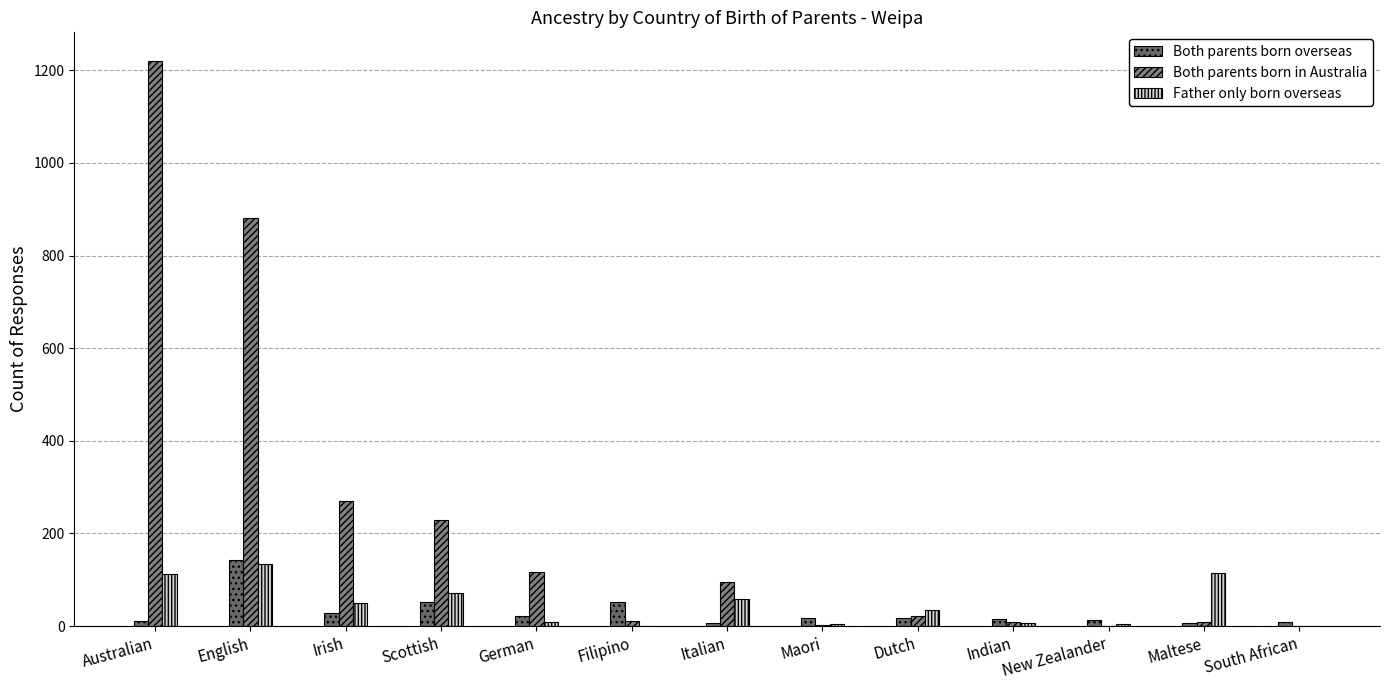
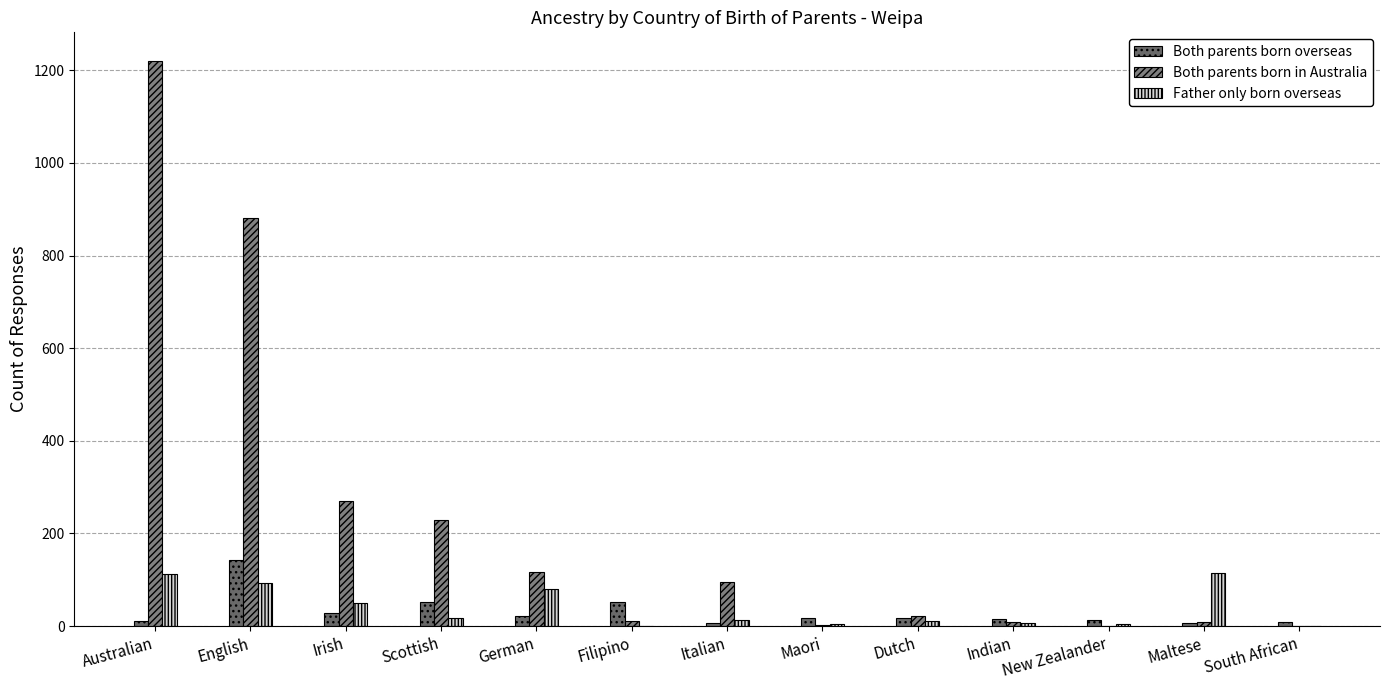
Father only born overseas, English: 130 -> 90
Father only born overseas, Scottish: 70 -> 20
Father only born overseas, German: 10 -> 80
Father only born overseas, Italian: 60 -> 10
Father only born overseas, Dutch: 30 -> 10
